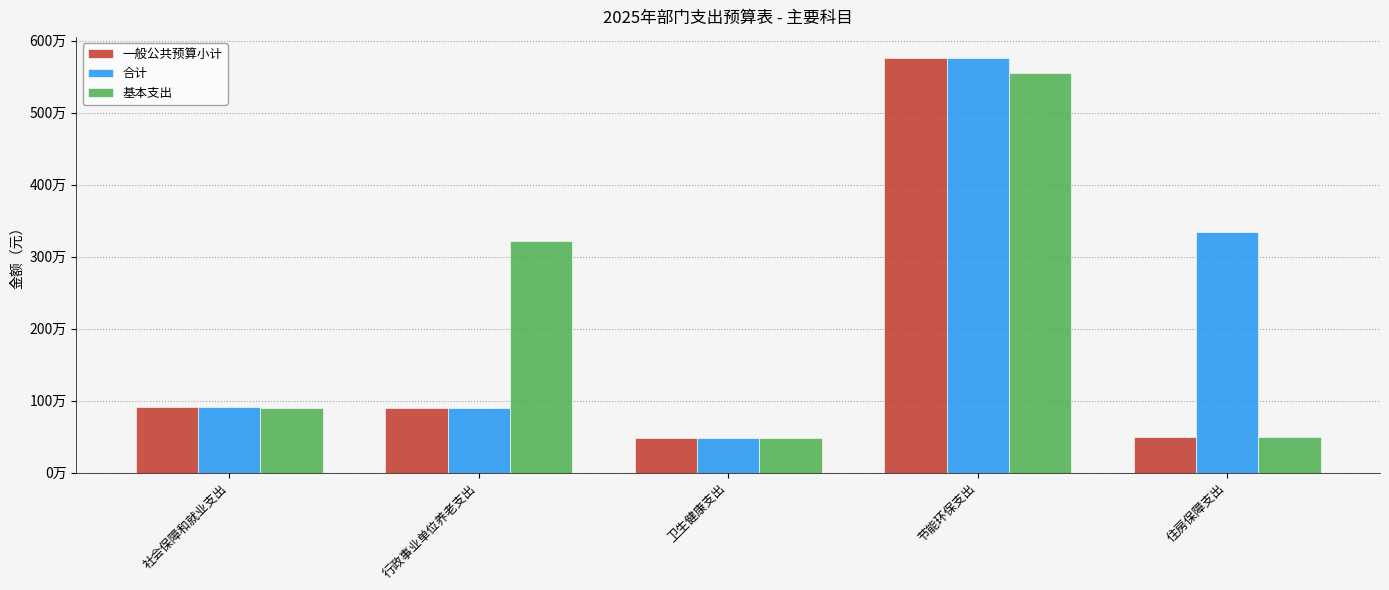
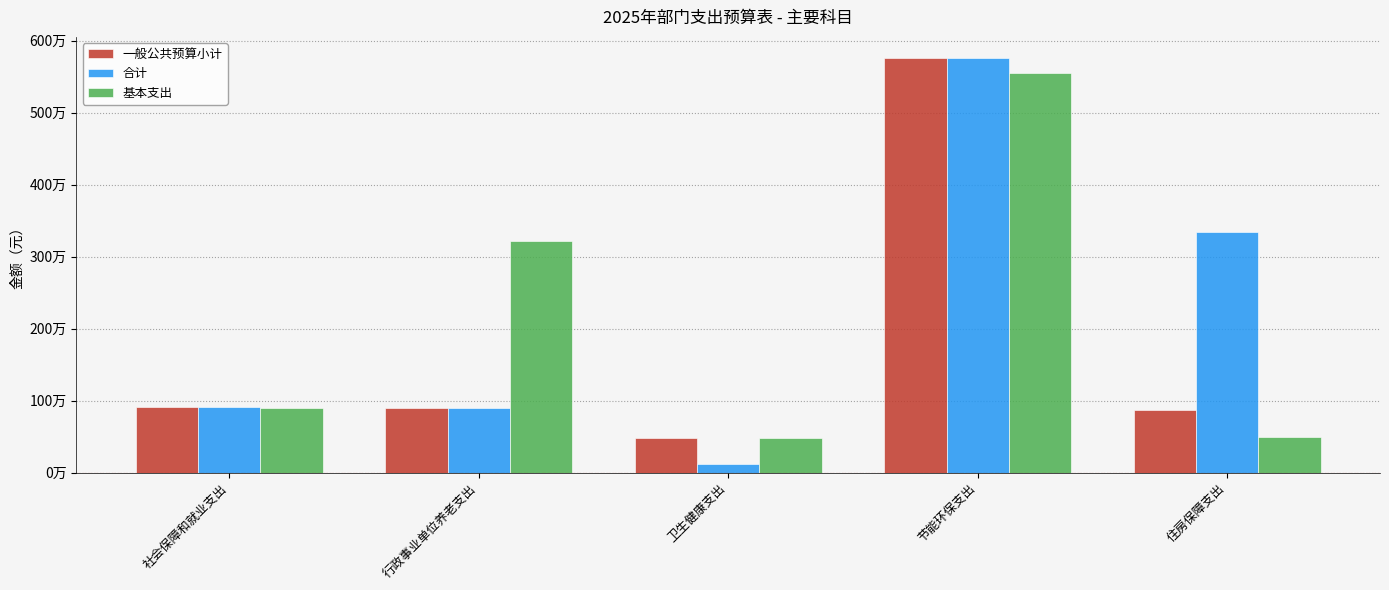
合计, 卫生健康支出: 50万 -> 10万
一般公共预算小计, 住房保障支出: 50万 -> 90万
